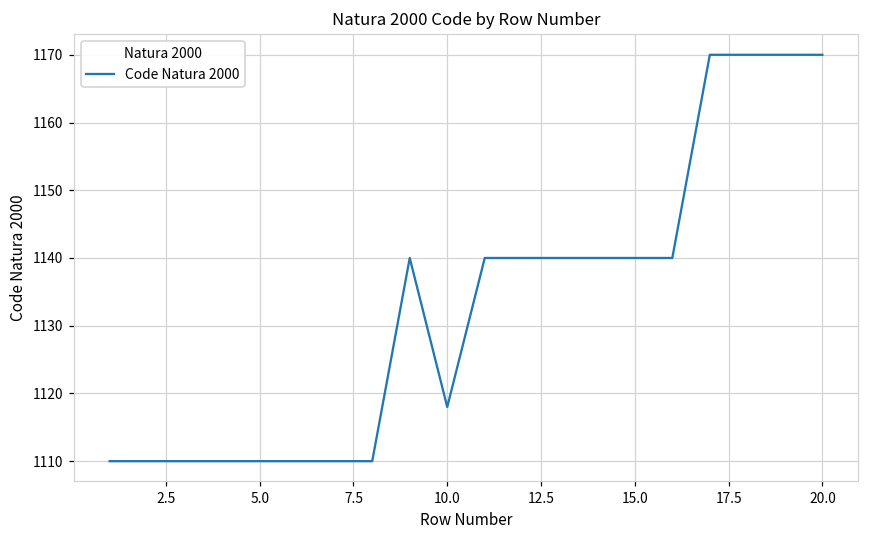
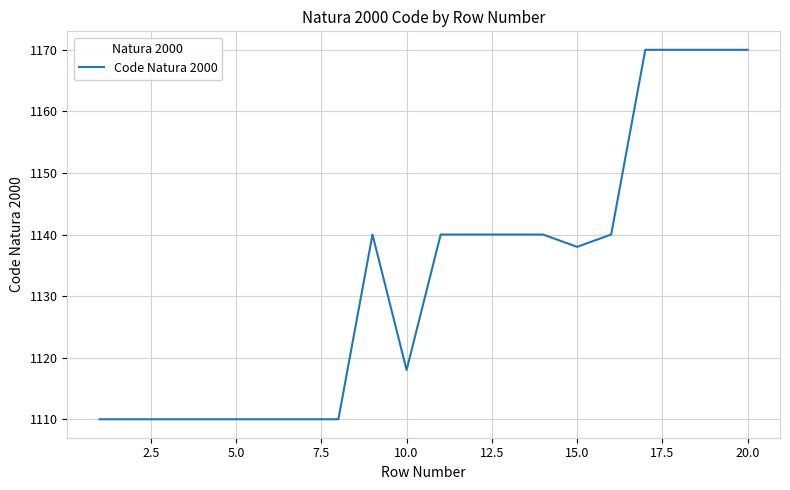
15.0: 1140 -> 1138
